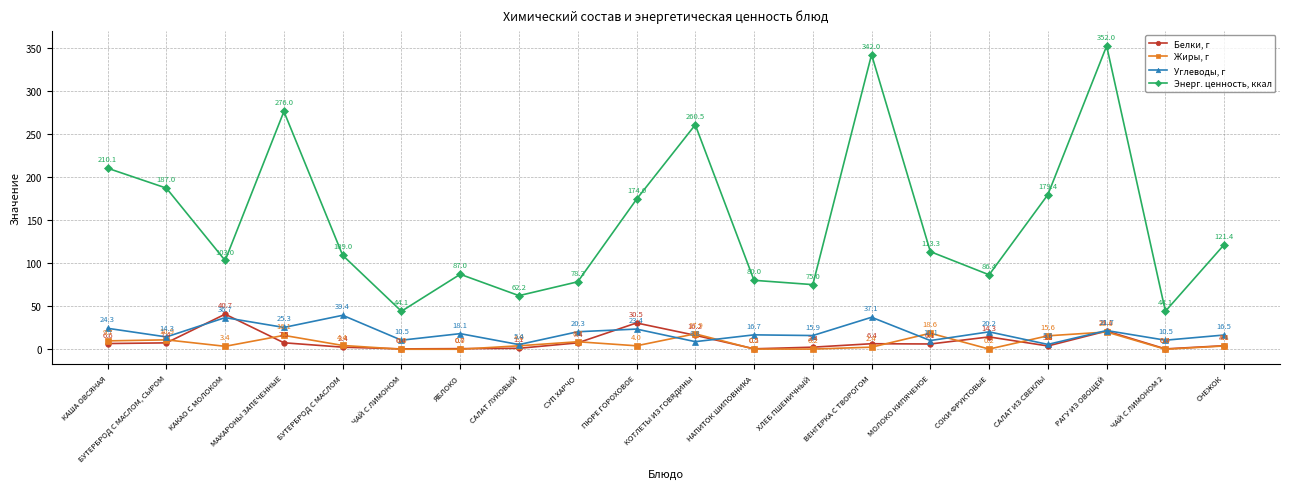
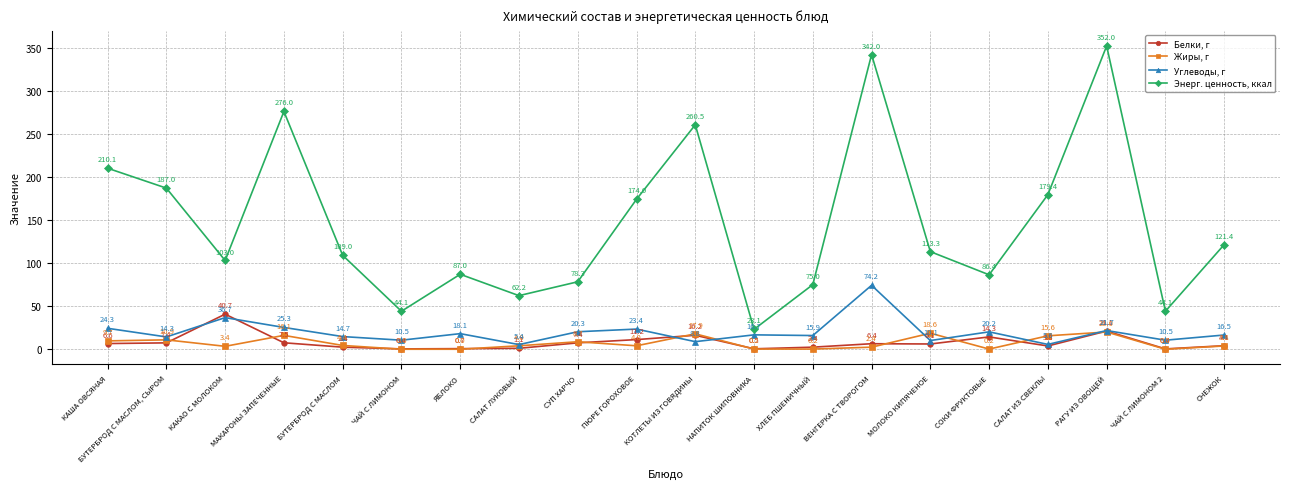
Углеводы, г, БУТЕРБРОД С МАСЛОМ: 39.4 -> 14.7
Белки, г, ПЮРЕ ГОРОХОВОЕ: 30.5 -> 11.2
Энерг. ценность, ккал, НАПИТОК ШИПОВНИКА: 80.0 -> 23.1
Углеводы, г, ВЕНГЕРКА С ТВОРОГОМ: 37.1 -> 74.2
